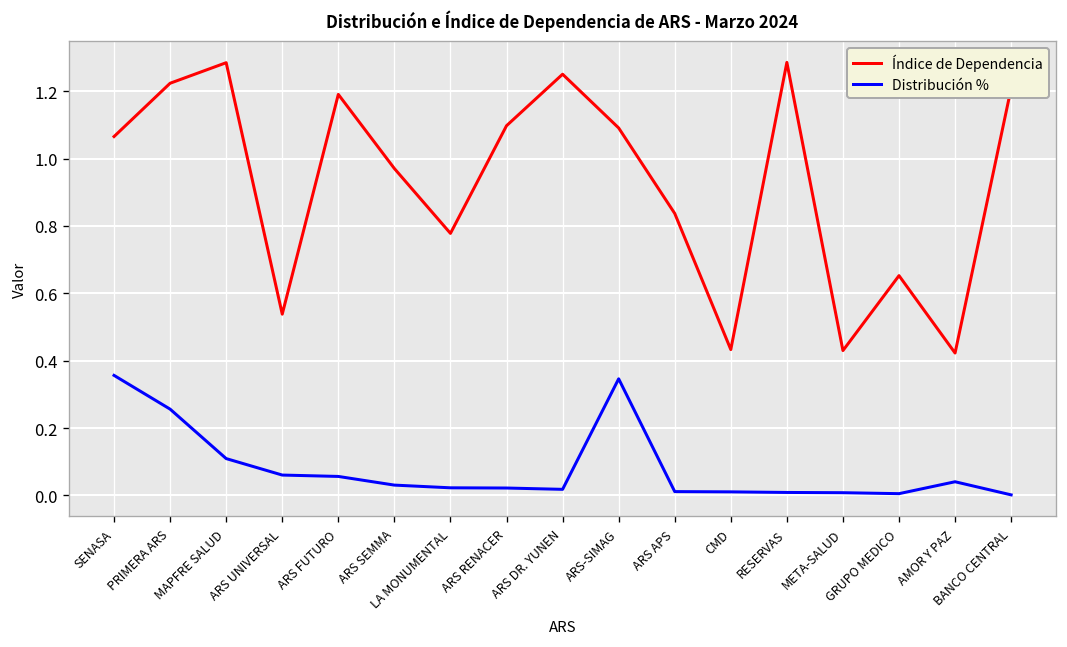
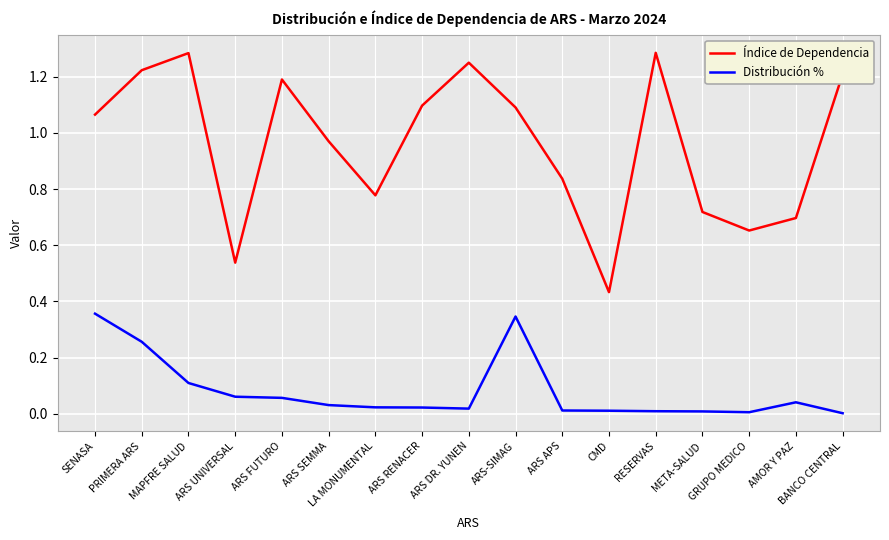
Índice de Dependencia, META-SALUD: 0.43 -> 0.72
Índice de Dependencia, AMOR Y PAZ: 0.42 -> 0.70
